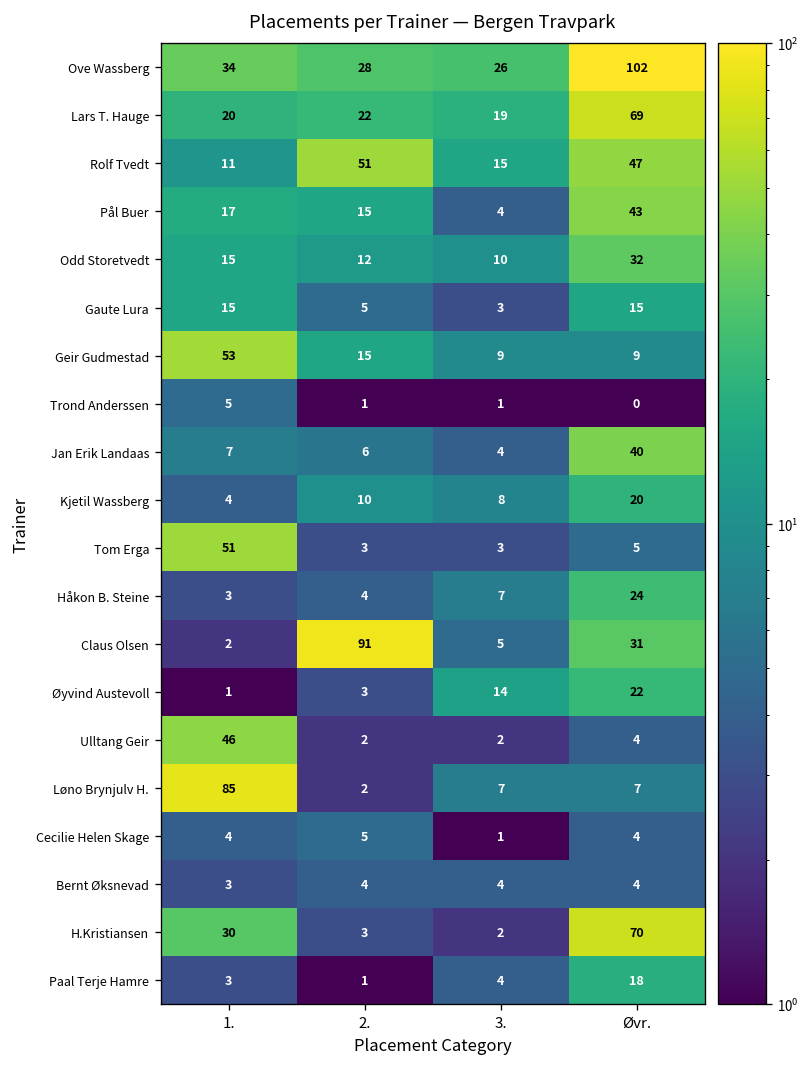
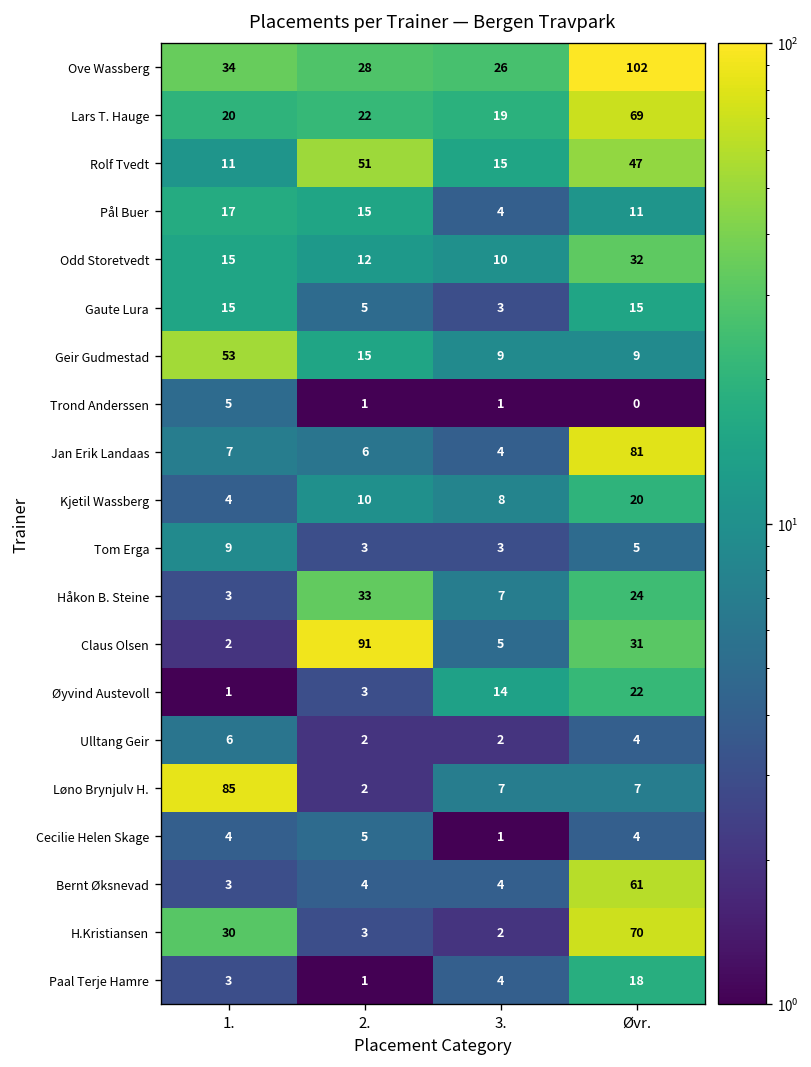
Pål Buer, Øvr.: 43 -> 11
Jan Erik Landaas, Øvr.: 40 -> 81
Tom Erga, 1.: 51 -> 9
Håkon B. Steine, 2.: 4 -> 33
Ulltang Geir, 1.: 46 -> 6
Bernt Øksnevad, Øvr.: 4 -> 61
